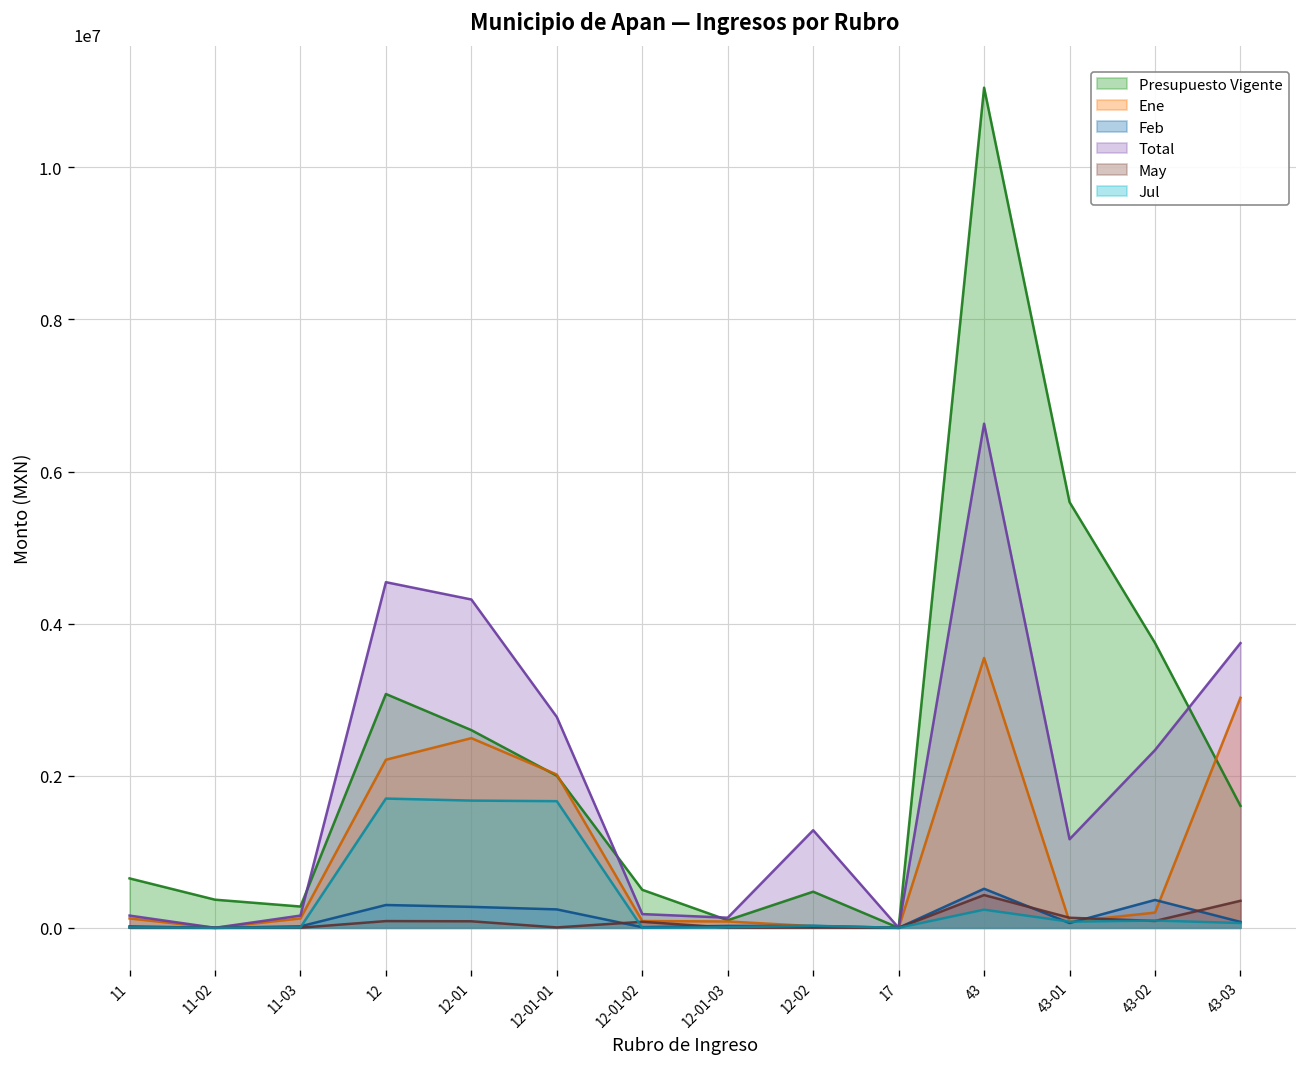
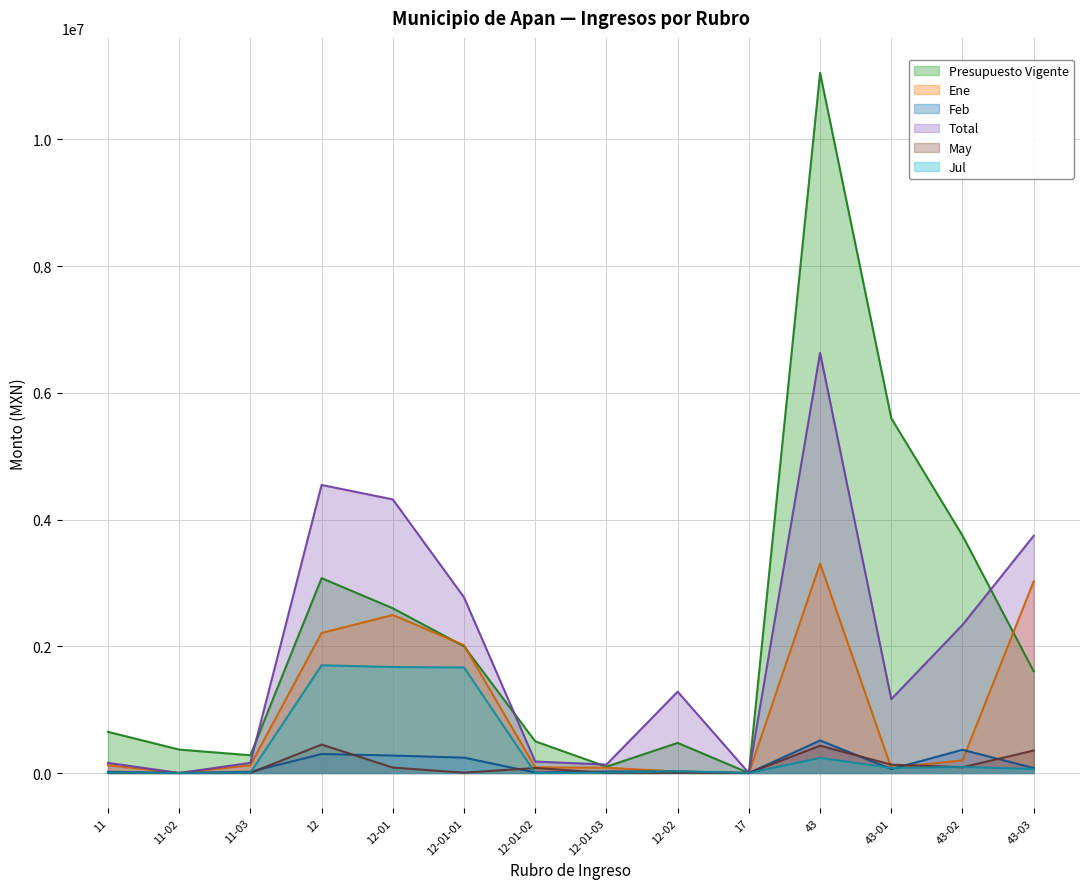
May, 12: 100000 -> 400000
Ene, 43: 3500000 -> 3300000
